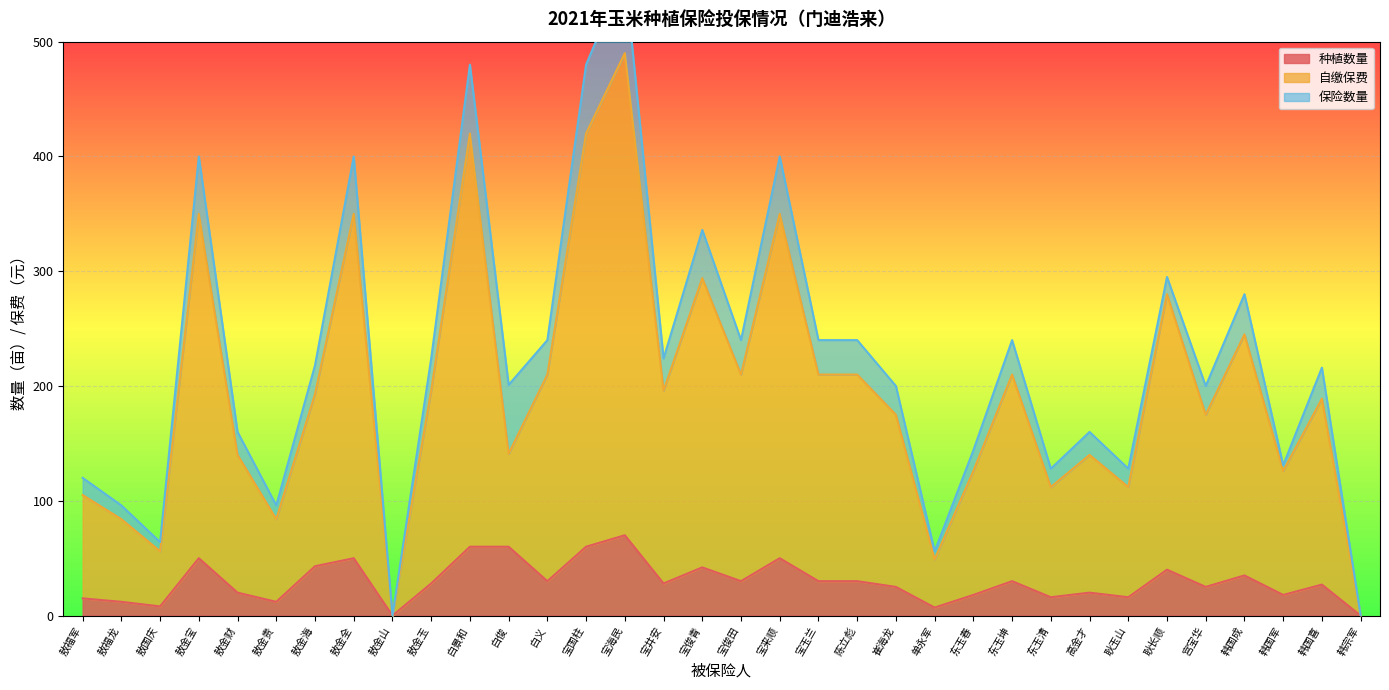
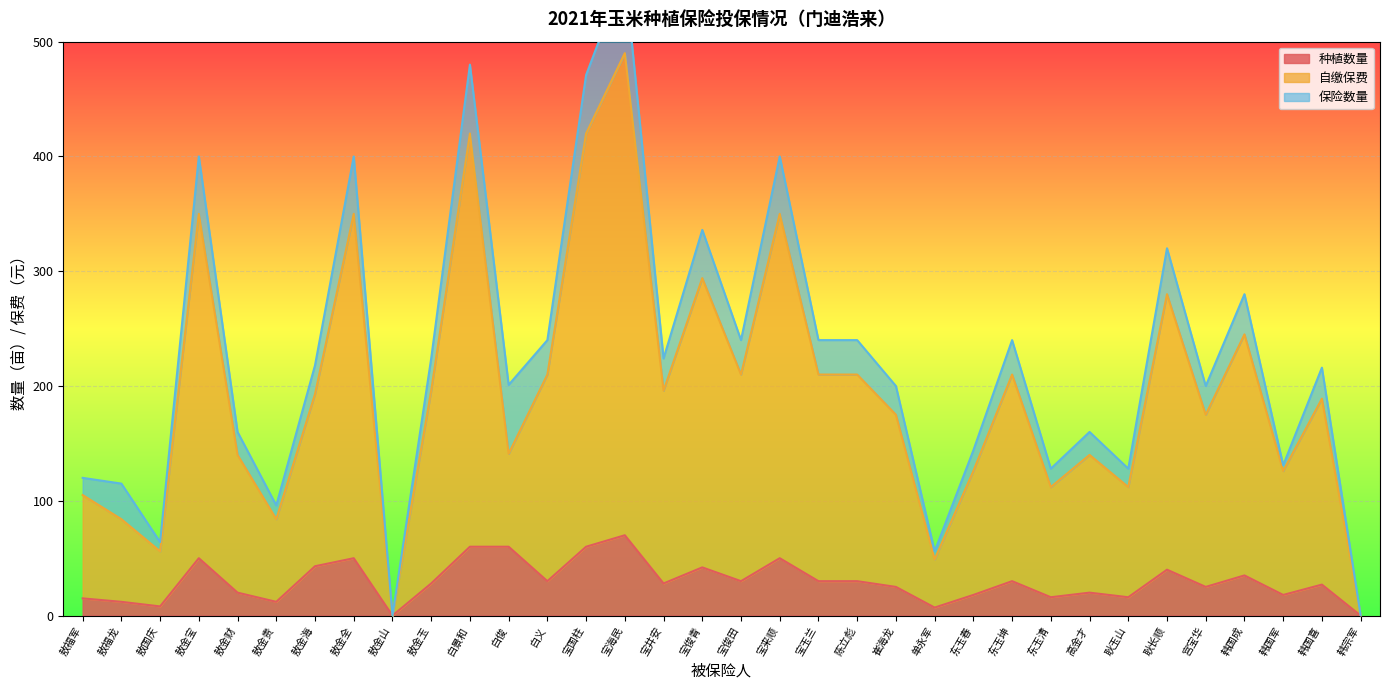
保险数量, 敖福龙: 12 -> 31
保险数量, 宝国柱: 60 -> 51
保险数量, 耿长顺: 15 -> 40
